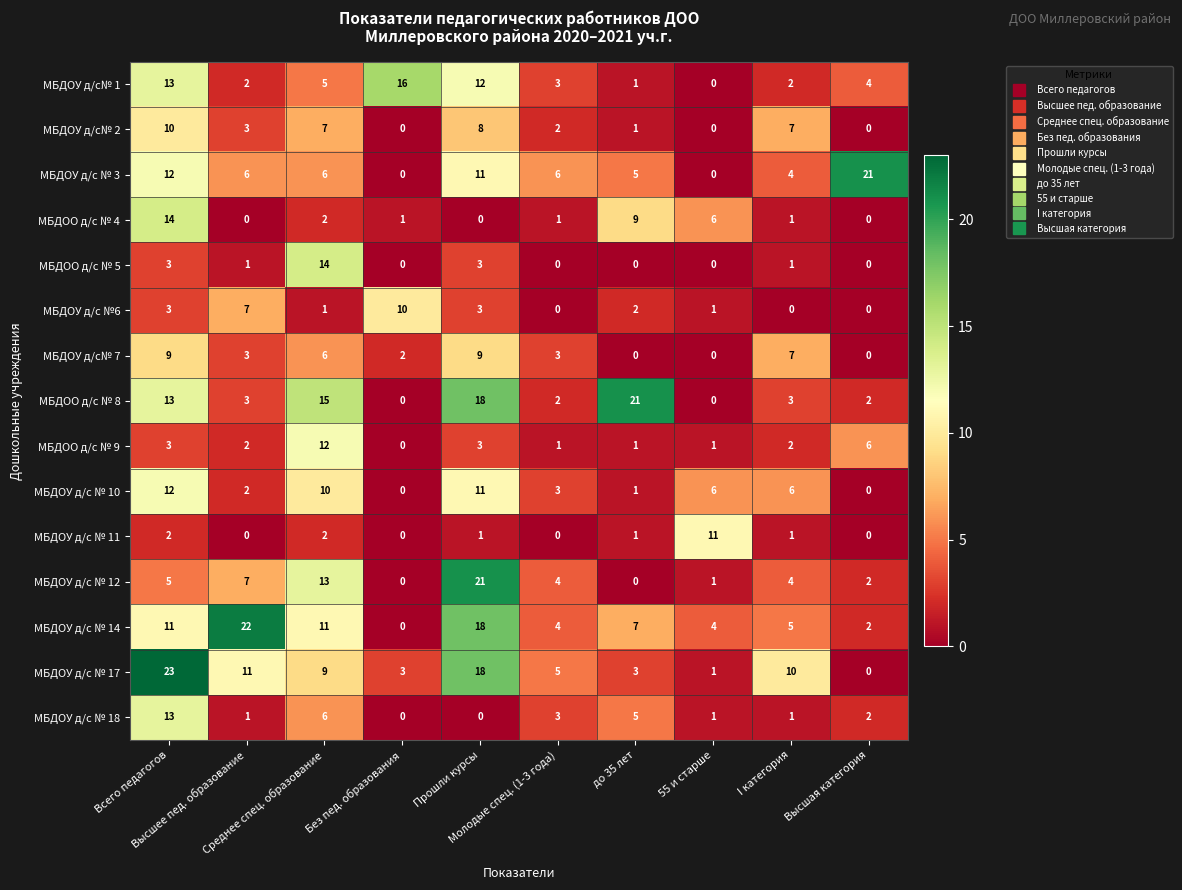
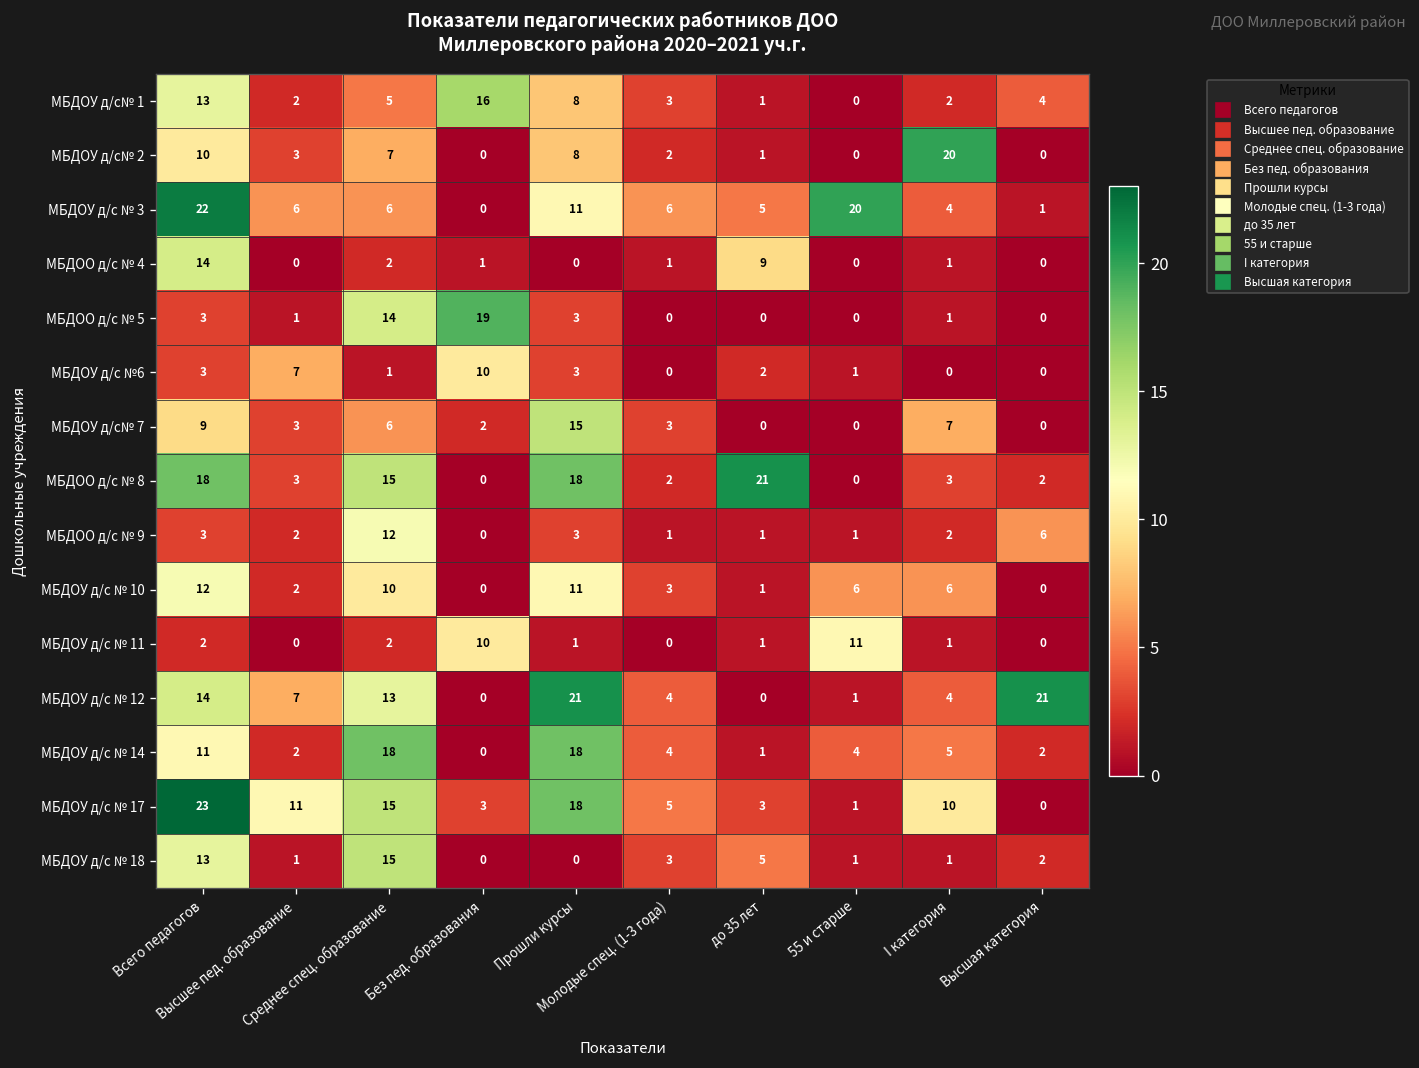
МБДОУ д/с№ 1, Прошли курсы: 12 -> 8
МБДОУ д/с№ 2, I категория: 7 -> 20
МБДОУ д/с № 3, Всего педагогов: 12 -> 22
МБДОУ д/с № 3, 55 и старше: 0 -> 20
МБДОУ д/с № 3, Высшая категория: 21 -> 1
МБДОО д/с № 4, 55 и старше: 6 -> 0
МБДОО д/с № 5, Без пед. образования: 0 -> 19
МБДОУ д/с№ 7, Прошли курсы: 9 -> 15
МБДОО д/с № 8, Всего педагогов: 13 -> 18
МБДОУ д/с № 11, Без пед. образования: 0 -> 10
МБДОУ д/с № 12, Всего педагогов: 5 -> 14
МБДОУ д/с № 12, Высшая категория: 2 -> 21
МБДОУ д/с № 14, Высшее пед. образование: 22 -> 2
МБДОУ д/с № 14, Среднее спец. образование: 11 -> 18
МБДОУ д/с № 14, до 35 лет: 7 -> 1
МБДОУ д/с № 17, Среднее спец. образование: 9 -> 15
МБДОУ д/с № 18, Среднее спец. образование: 6 -> 15
